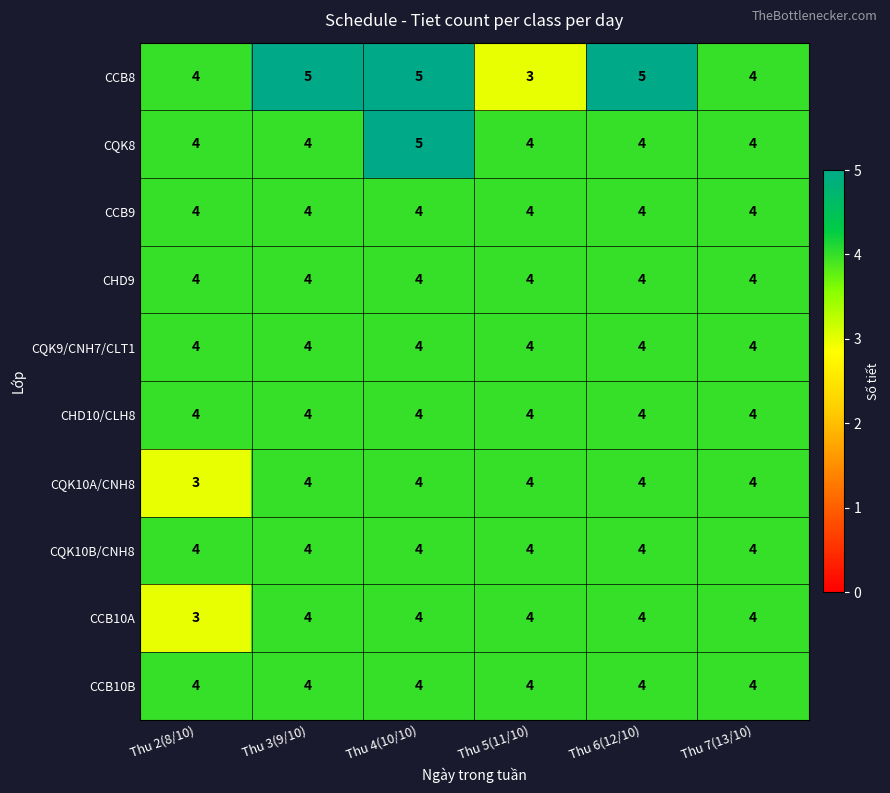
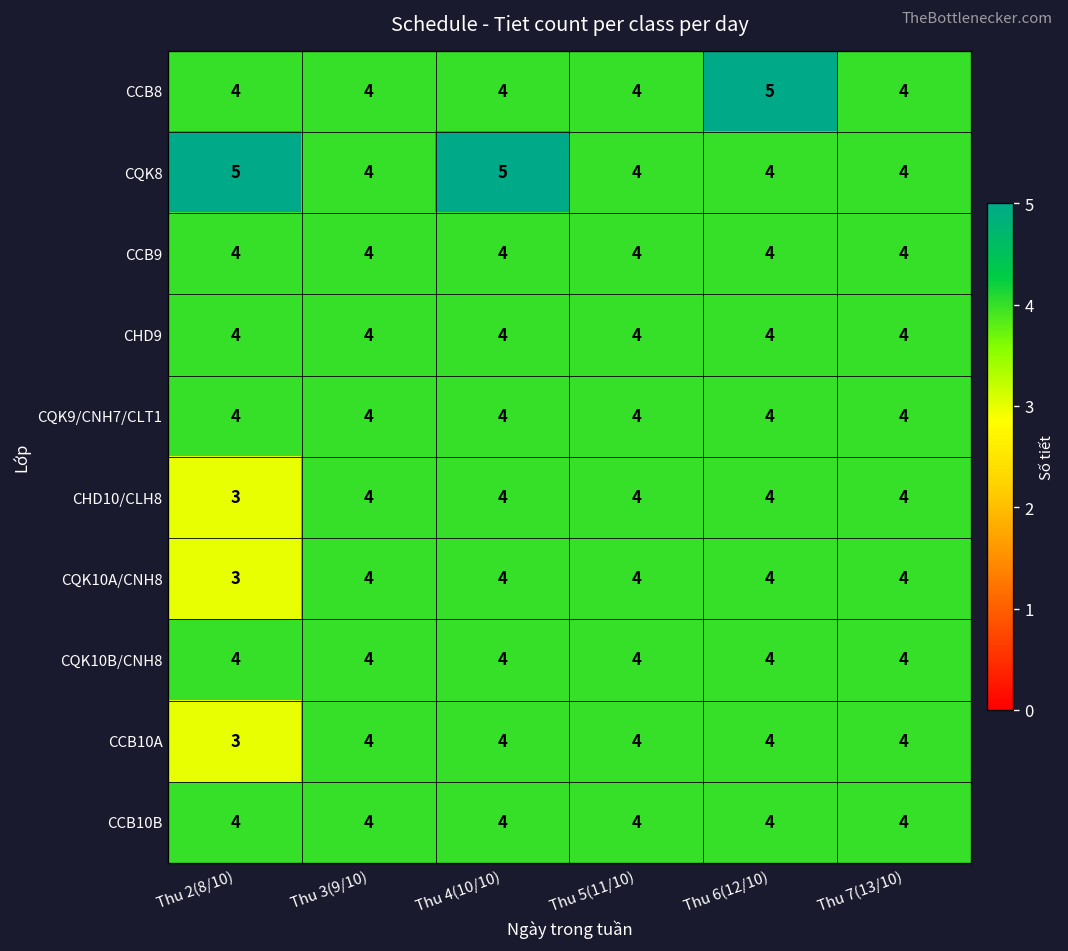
CCB8, Thu 3(9/10): 5 -> 4
CCB8, Thu 4(10/10): 5 -> 4
CCB8, Thu 5(11/10): 3 -> 4
CQK8, Thu 2(8/10): 4 -> 5
CHD10/CLH8, Thu 2(8/10): 4 -> 3
